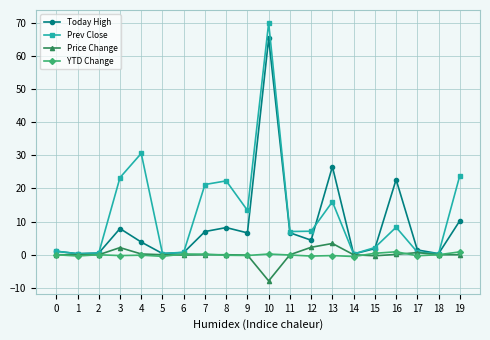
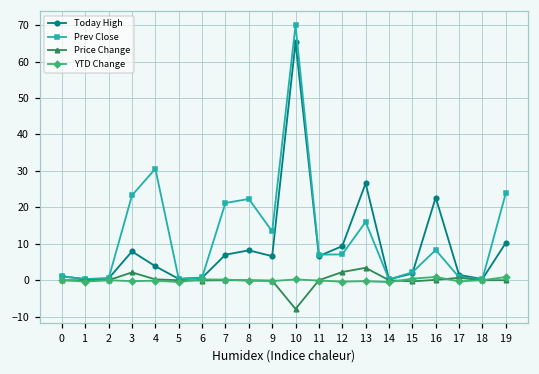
Today High, 12: 4 -> 9
